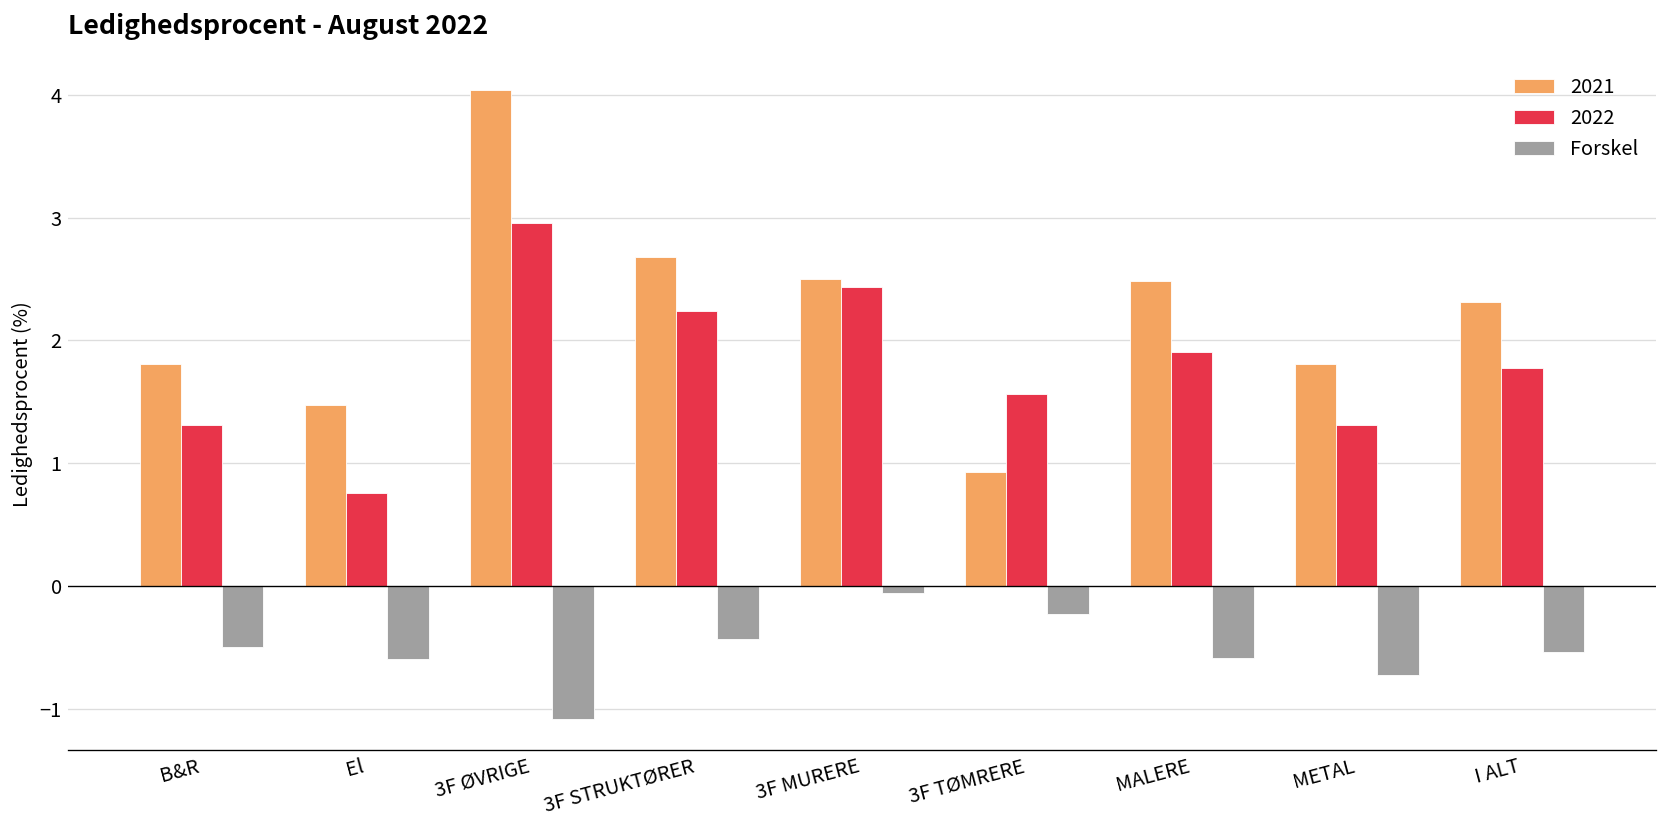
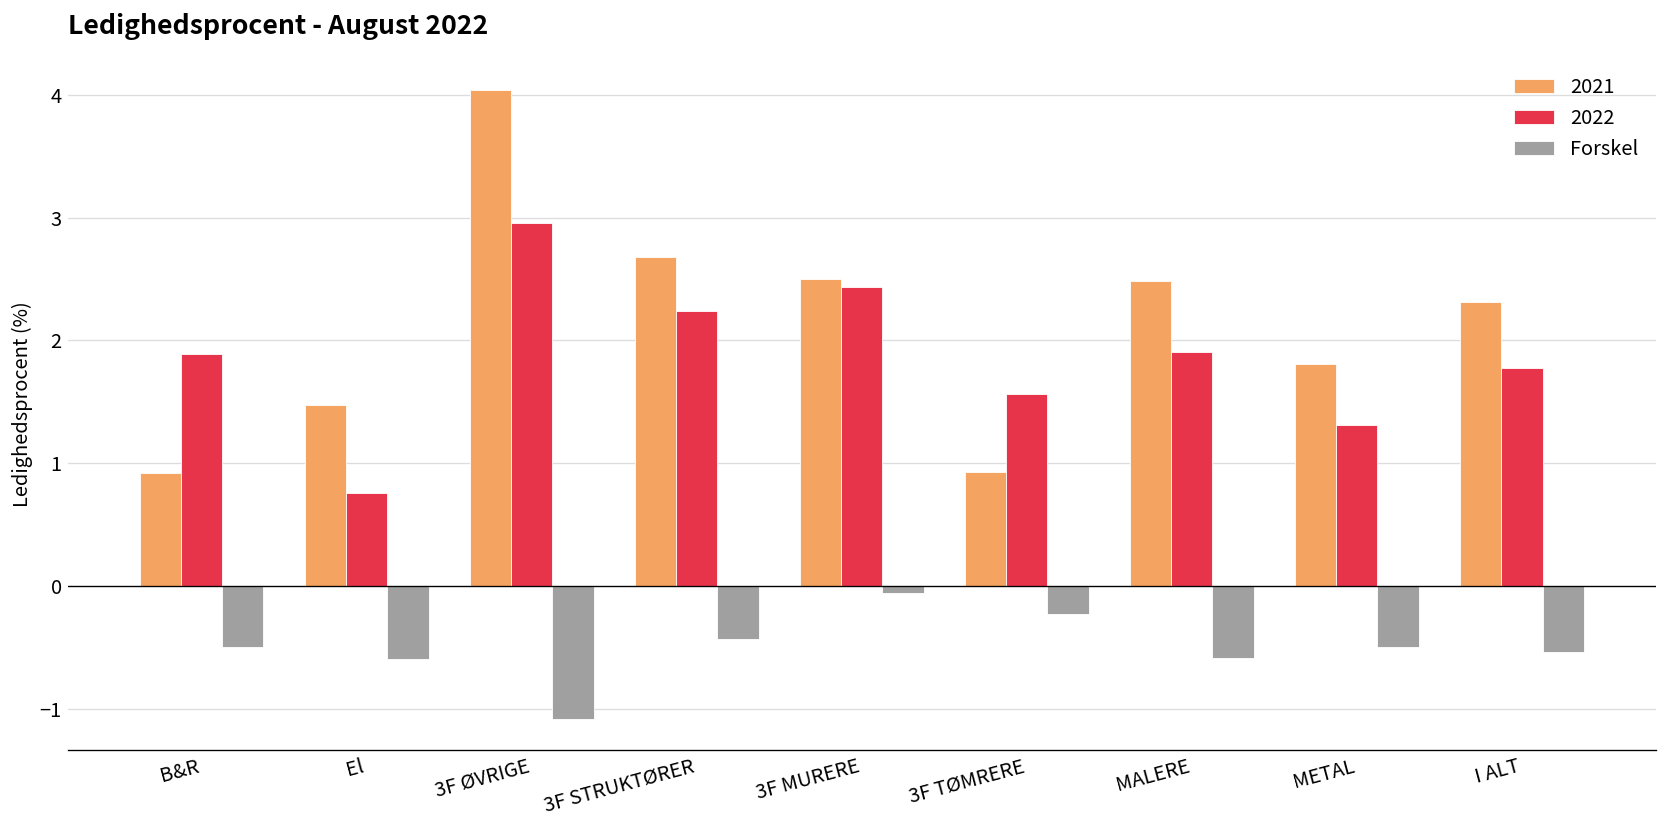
2021, B&R: 1.81 -> 0.92
2022, B&R: 1.31 -> 1.89
Forskel, METAL: -0.72 -> -0.50
